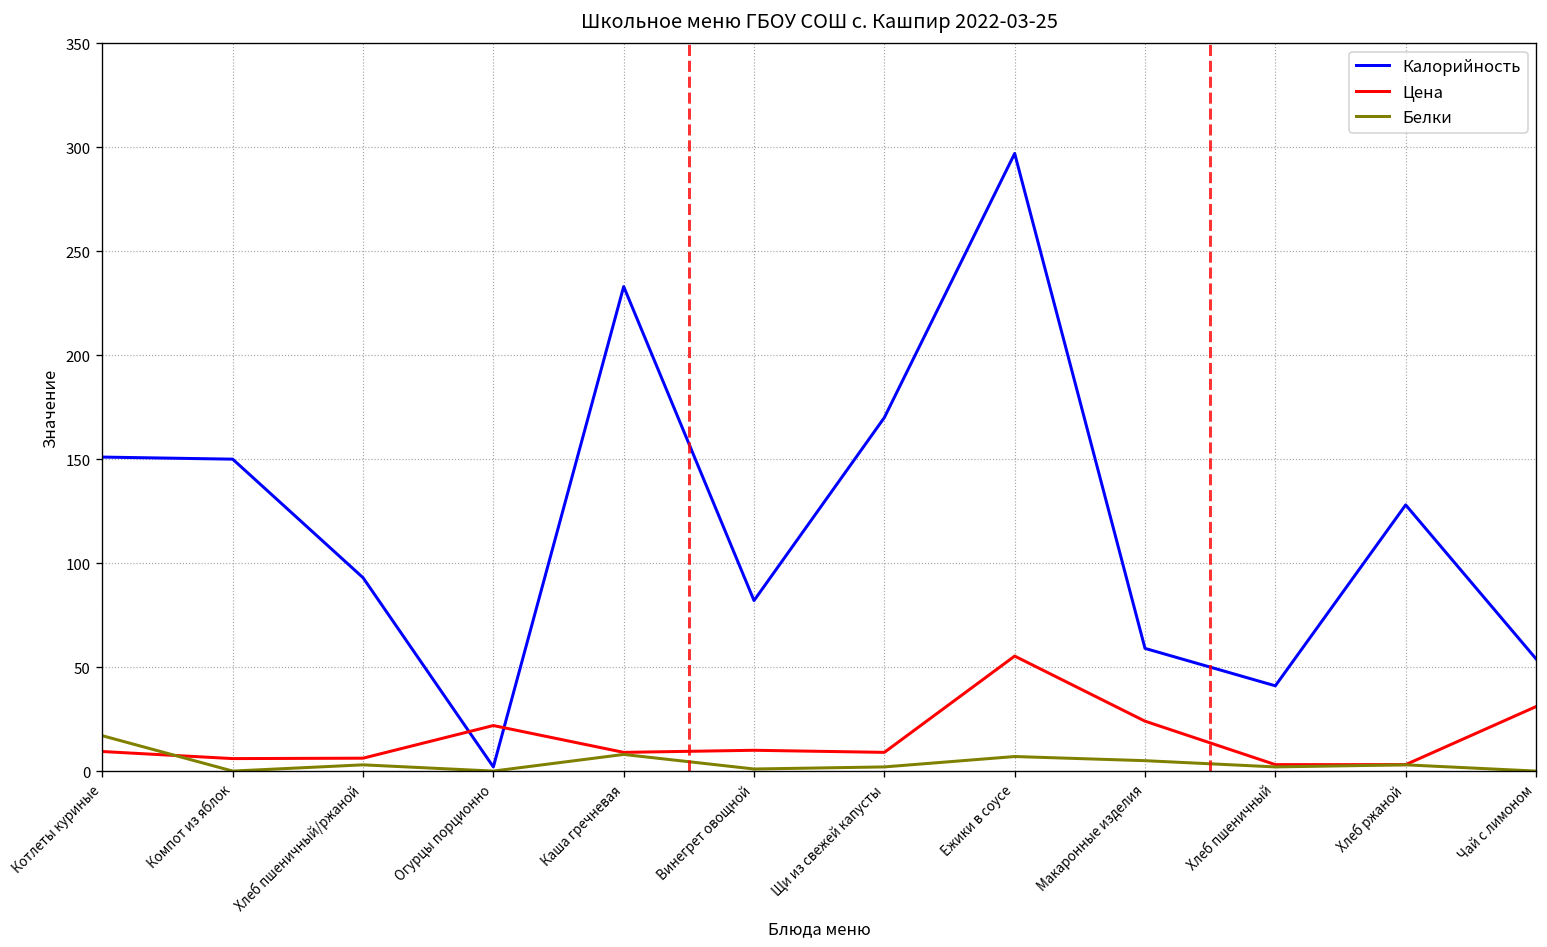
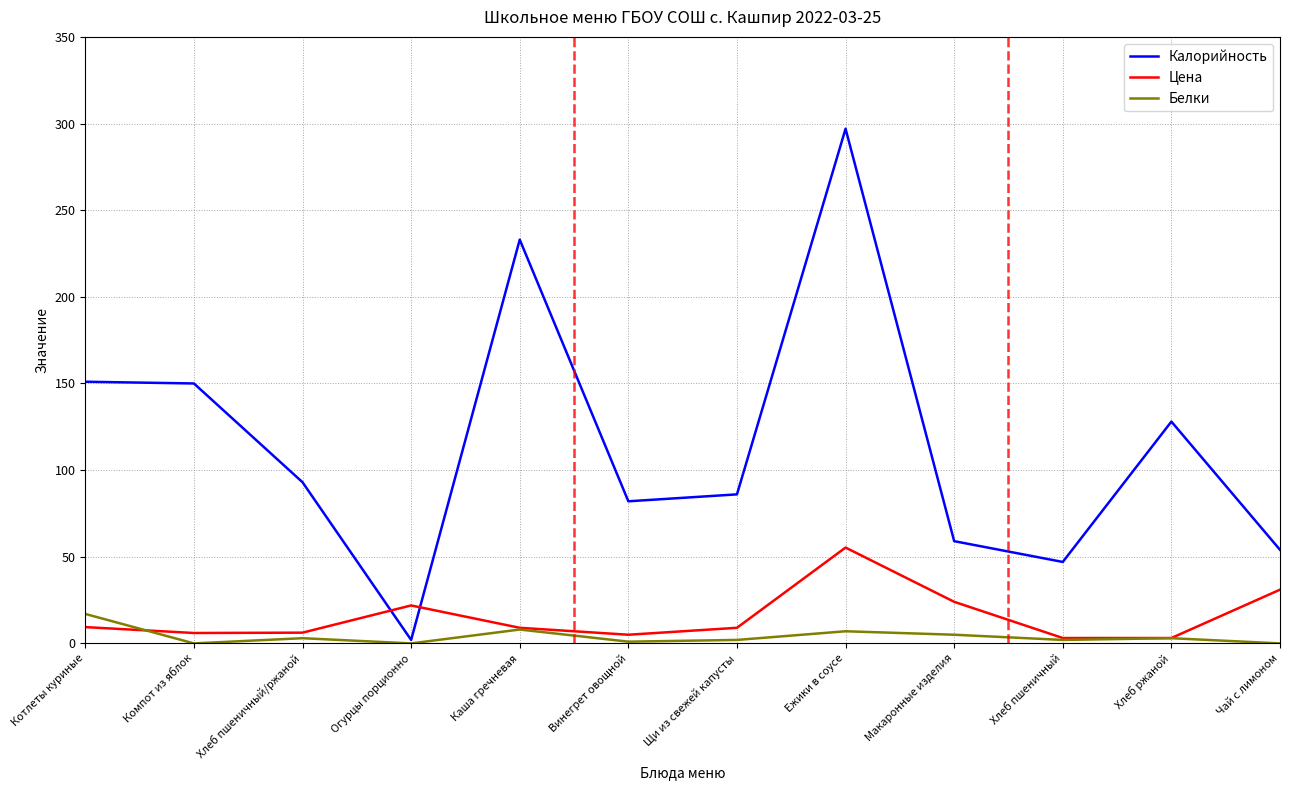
Цена, Винегрет овощной: 10 -> 5
Калорийность, Щи из свежей капусты: 170 -> 86
Калорийность, Хлеб пшеничный: 41 -> 47
